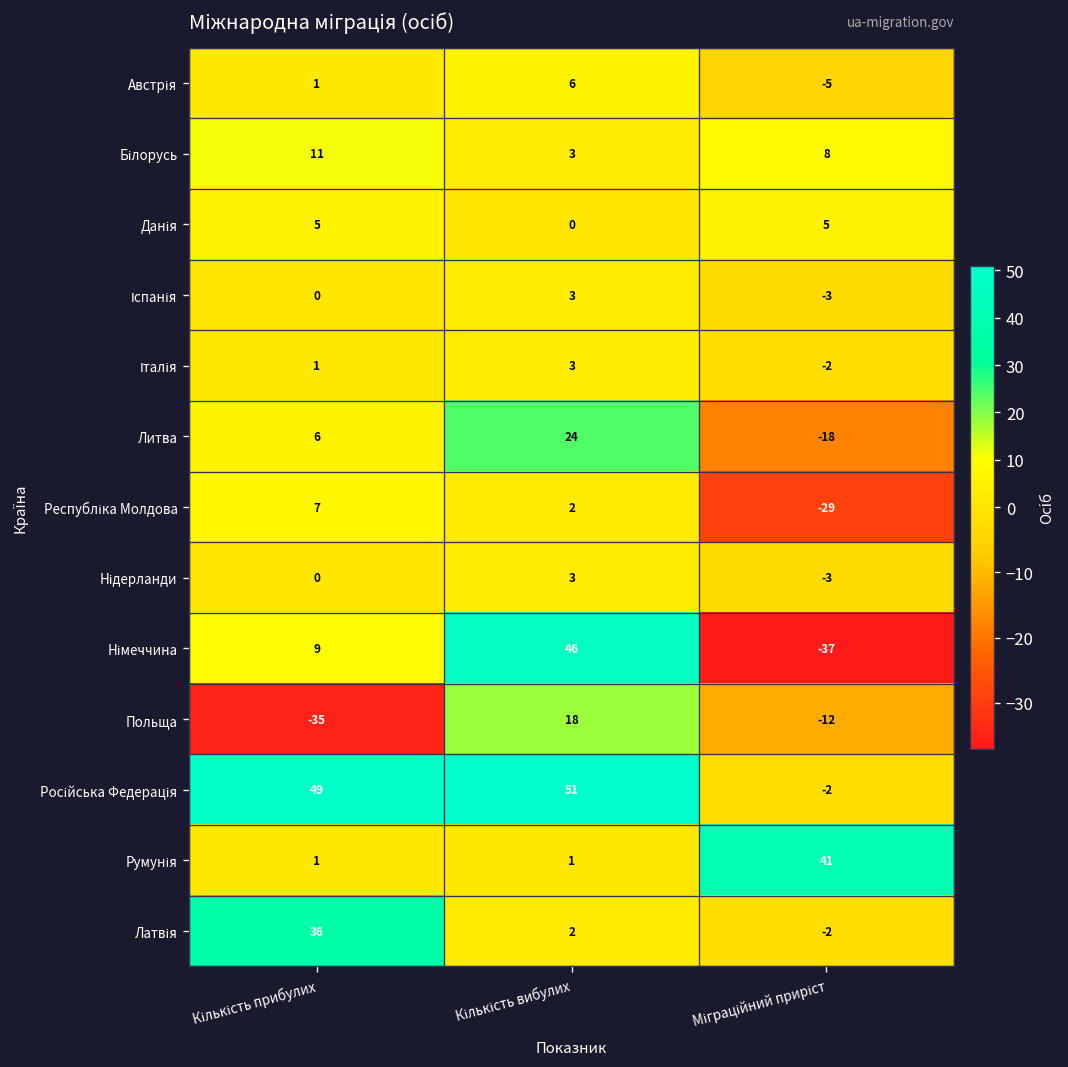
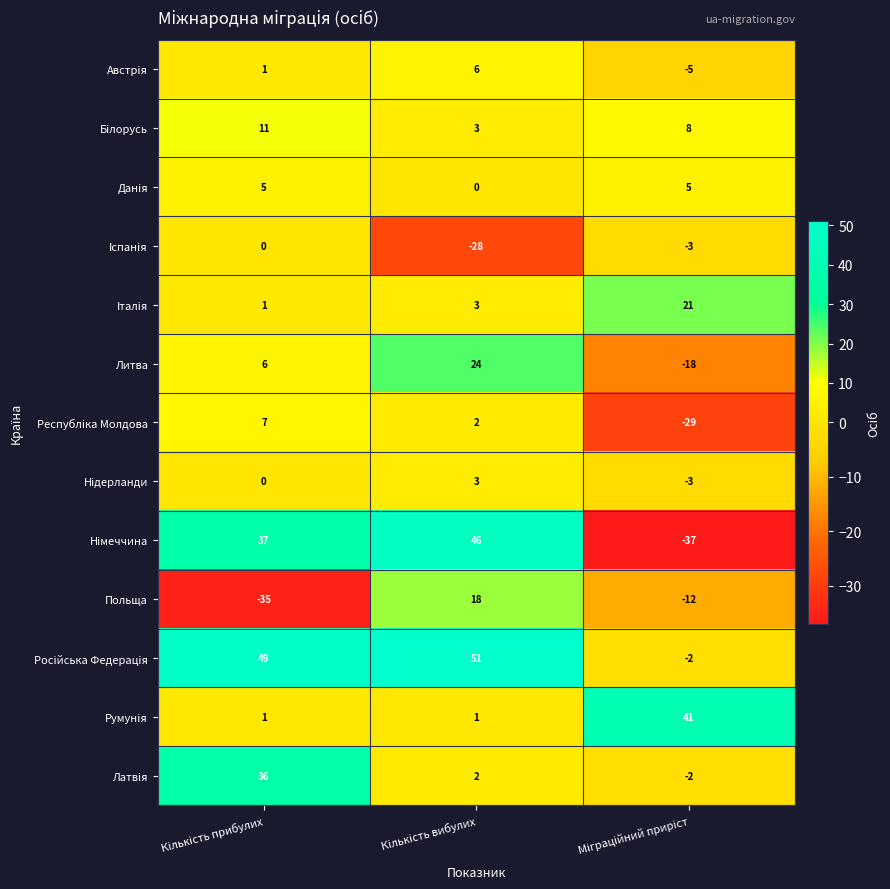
Іспанія, Кількість вибулих: 3 -> -28
Італія, Міграційний приріст: -2 -> 21
Німеччина, Кількість прибулих: 9 -> 37
